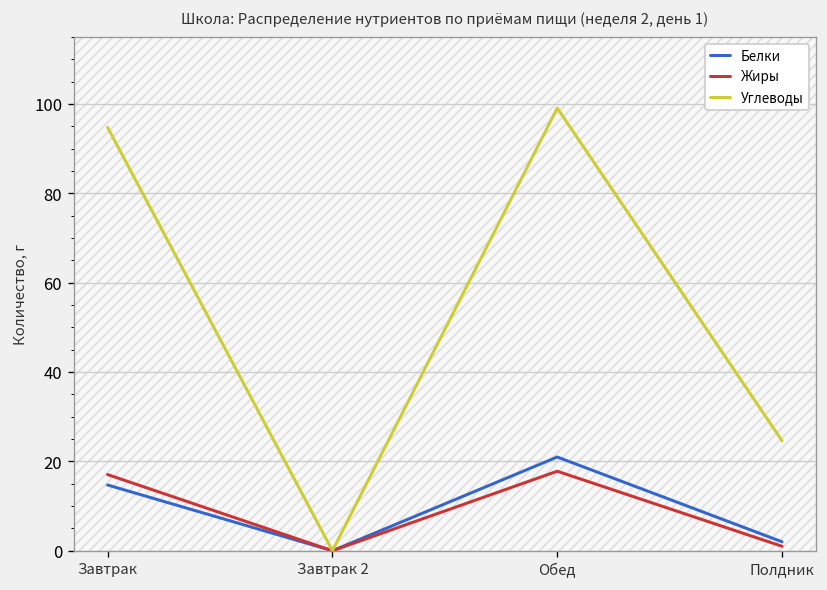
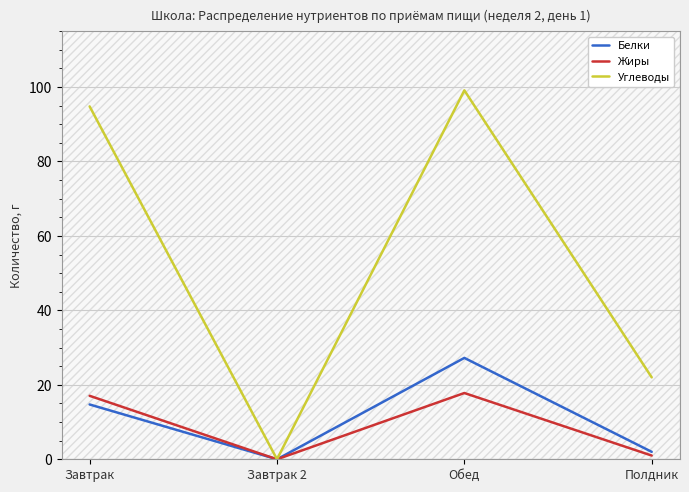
Белки, Обед: 21 -> 27
Углеводы, Полдник: 25 -> 22
